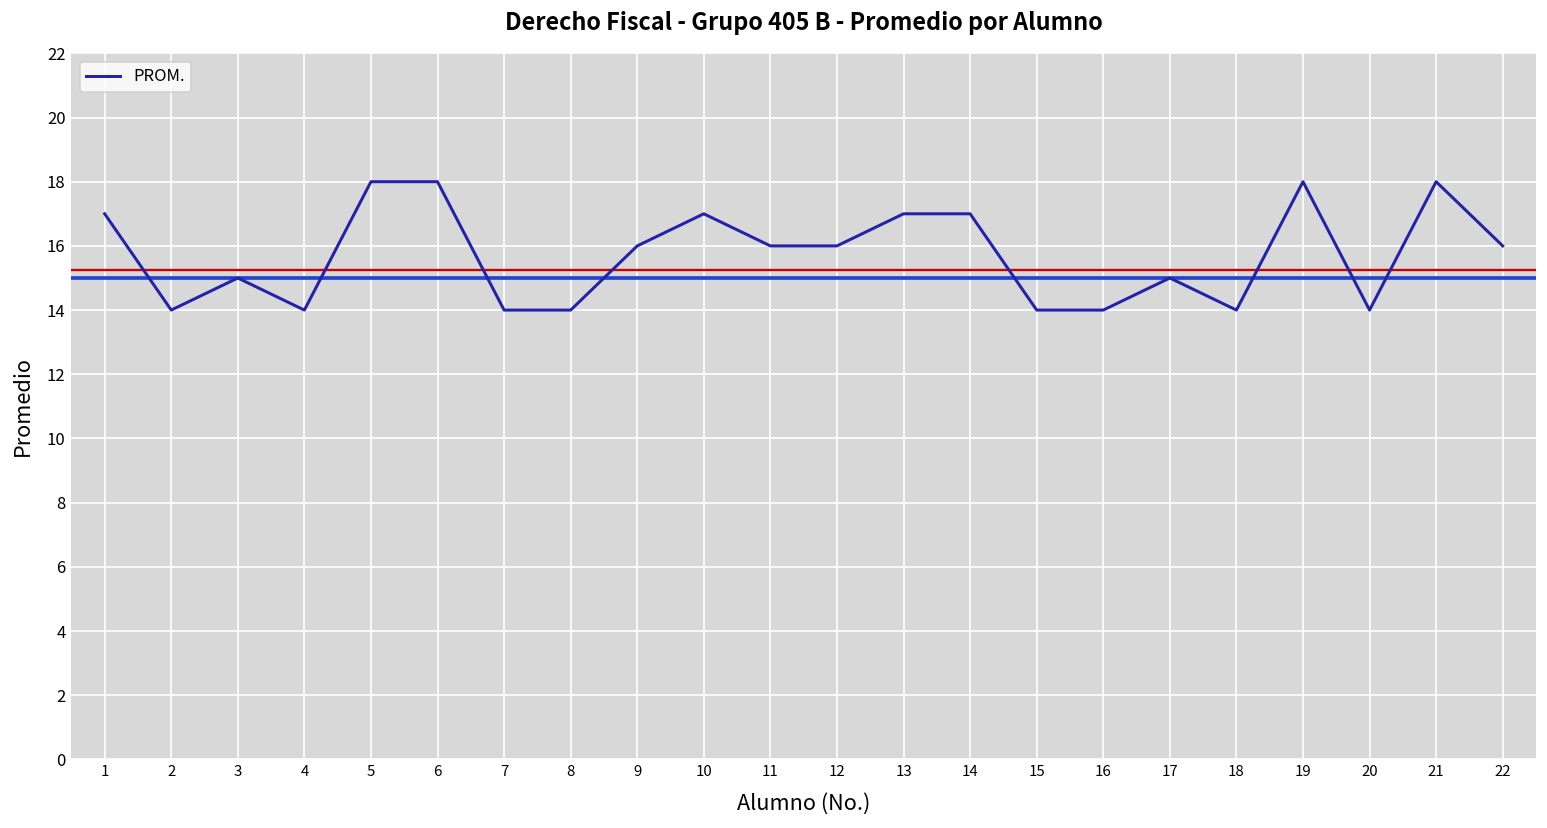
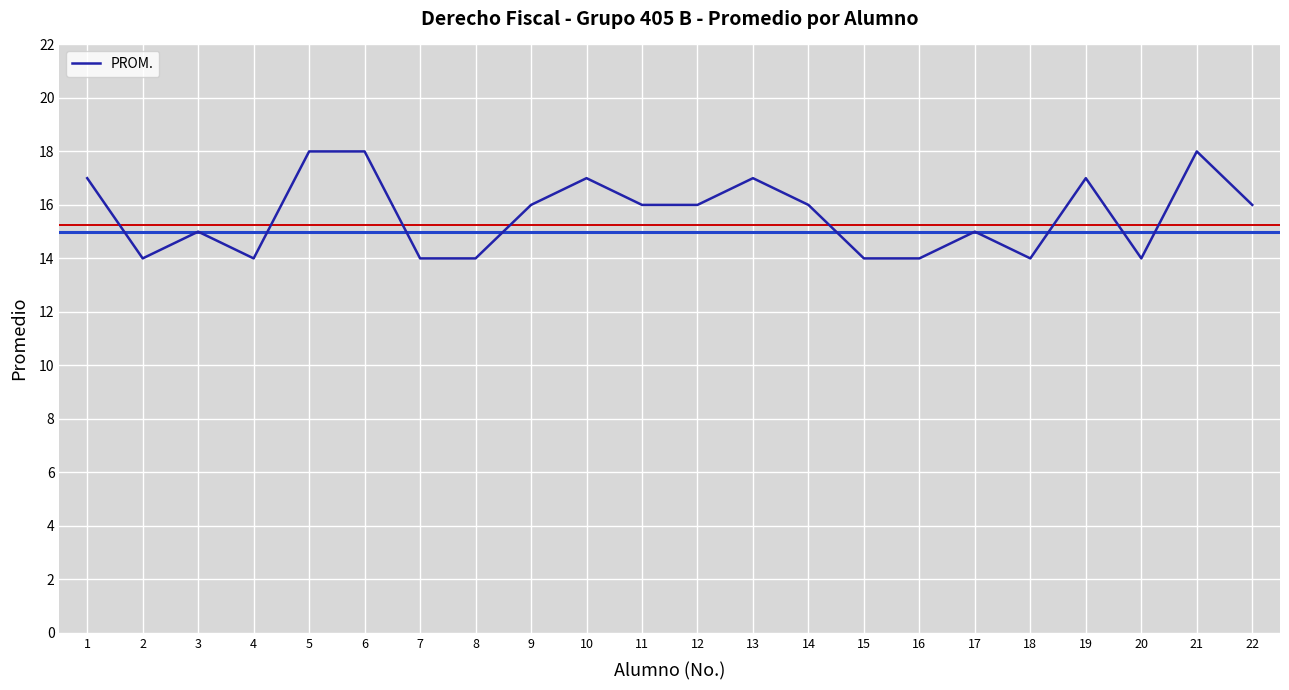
14: 17 -> 16
19: 18 -> 17
